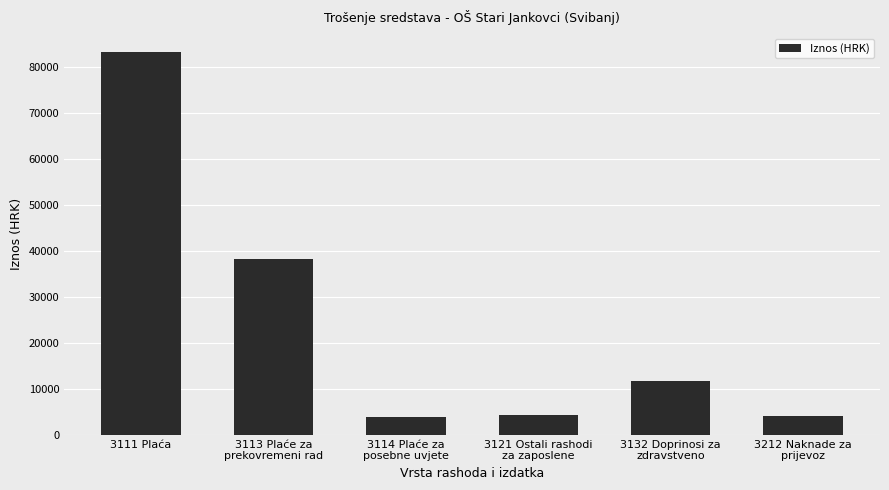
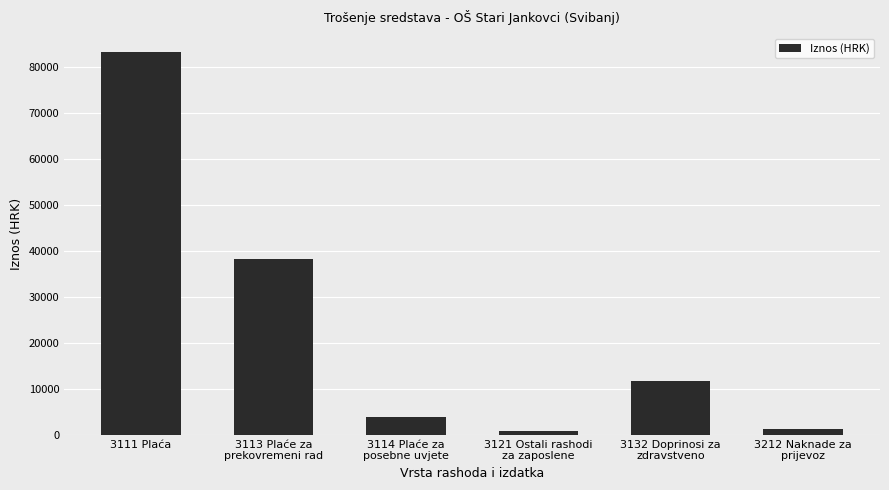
3121 Ostali rashodi za zaposlene: 4000 -> 1000
3212 Naknade za prijevoz: 4000 -> 1000
